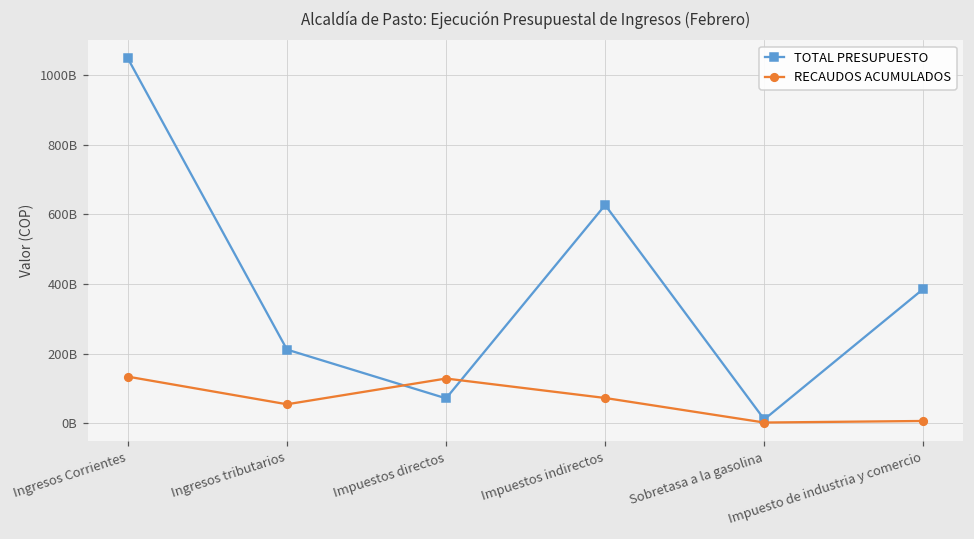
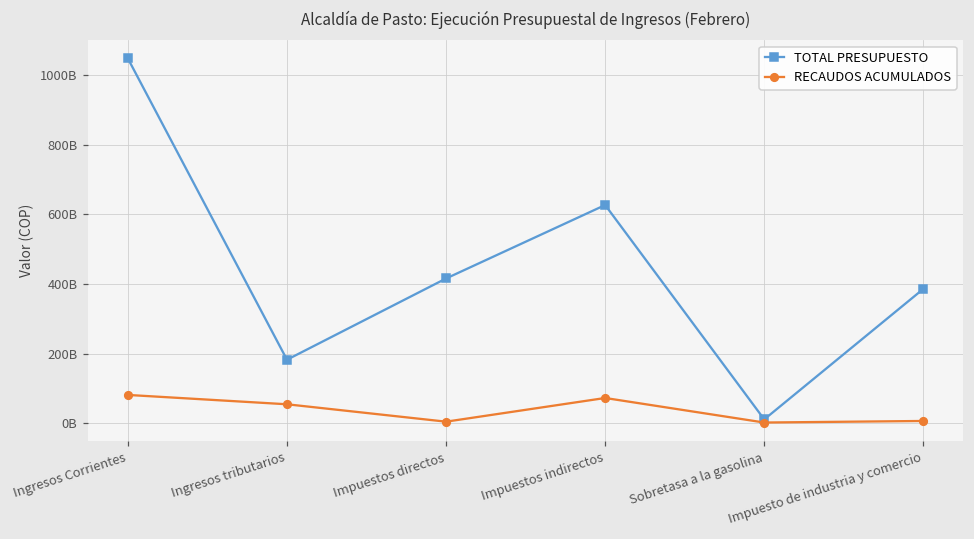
RECAUDOS ACUMULADOS, Ingresos Corrientes: 130000000000 -> 80000000000
TOTAL PRESUPUESTO, Ingresos tributarios: 210000000000 -> 180000000000
TOTAL PRESUPUESTO, Impuestos directos: 70000000000 -> 420000000000
RECAUDOS ACUMULADOS, Impuestos directos: 130000000000 -> 0
